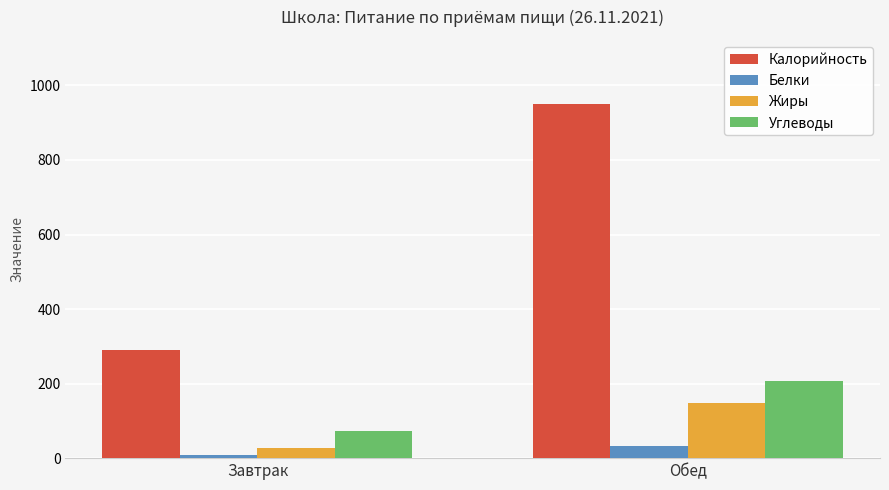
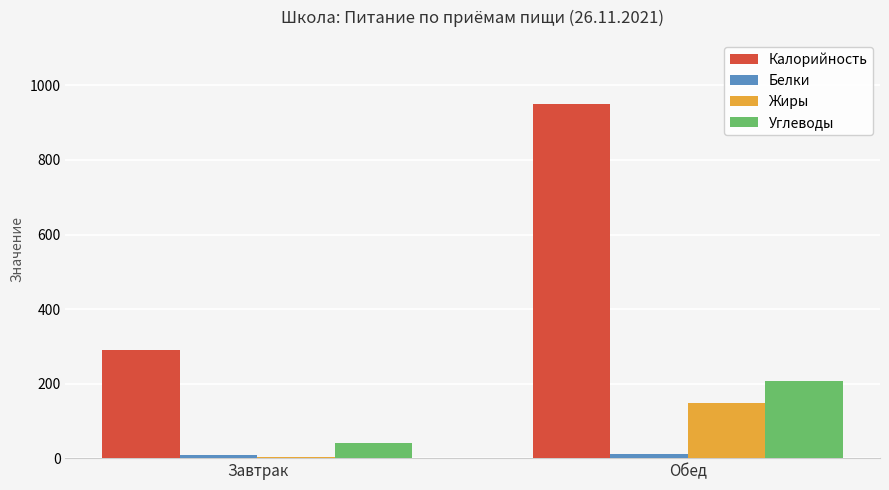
Жиры, Завтрак: 30 -> 0
Углеводы, Завтрак: 70 -> 40
Белки, Обед: 30 -> 10
